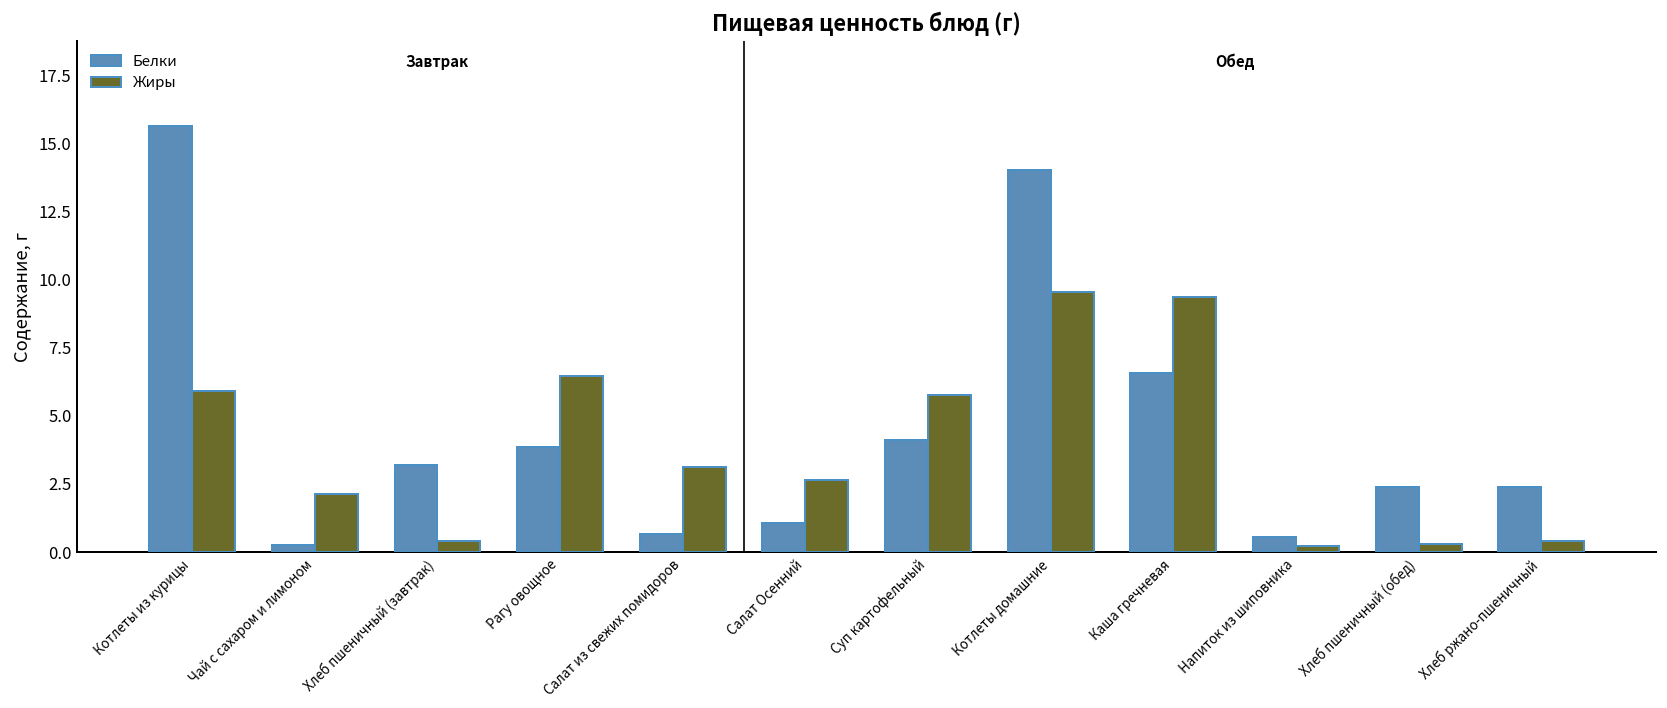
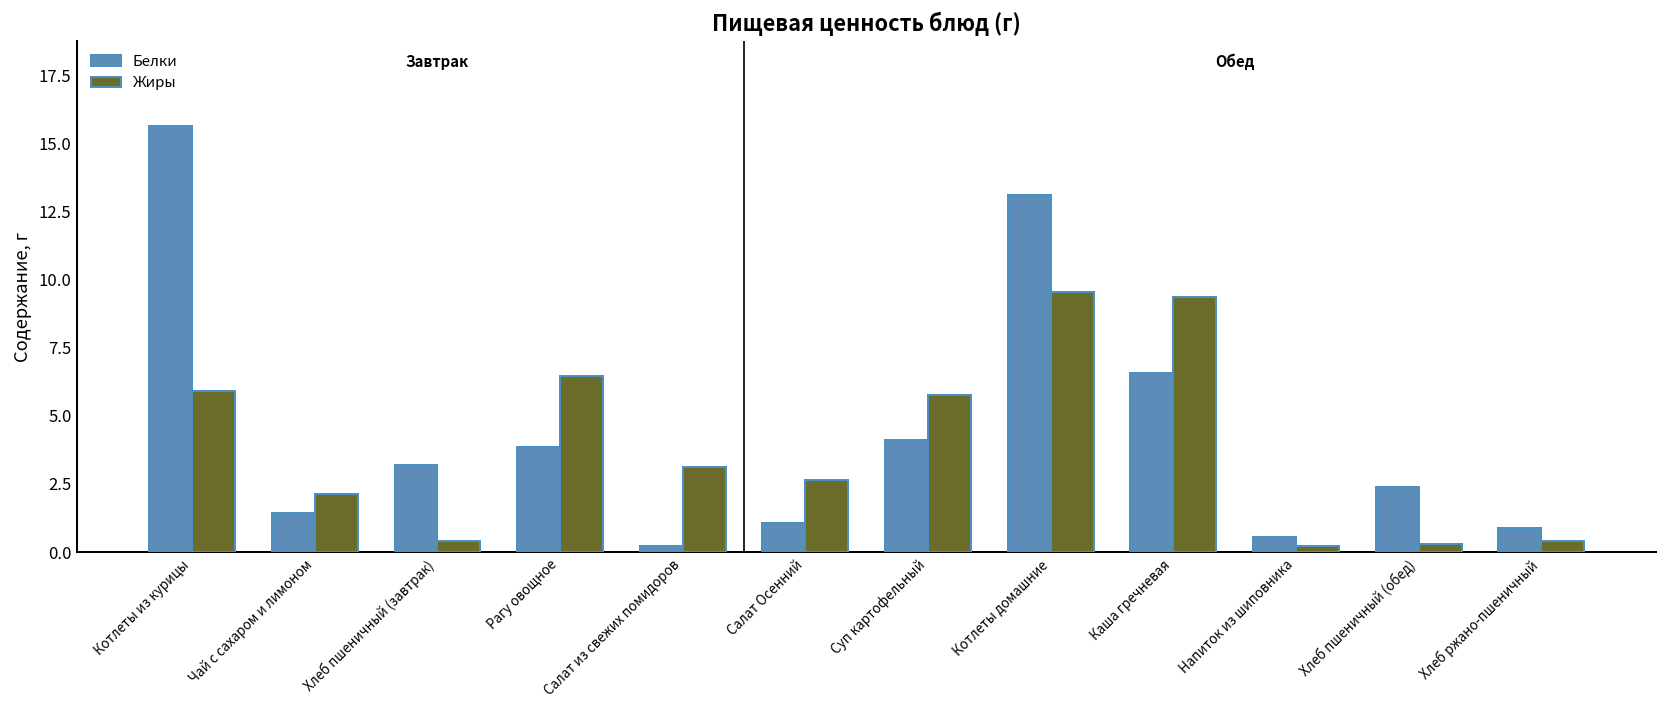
Белки, Чай с сахаром и лимоном: 0.3 -> 1.5
Белки, Салат из свежих помидоров: 0.7 -> 0.2
Белки, Котлеты домашние: 14.0 -> 13.1
Белки, Хлеб ржано-пшеничный: 2.4 -> 0.9
